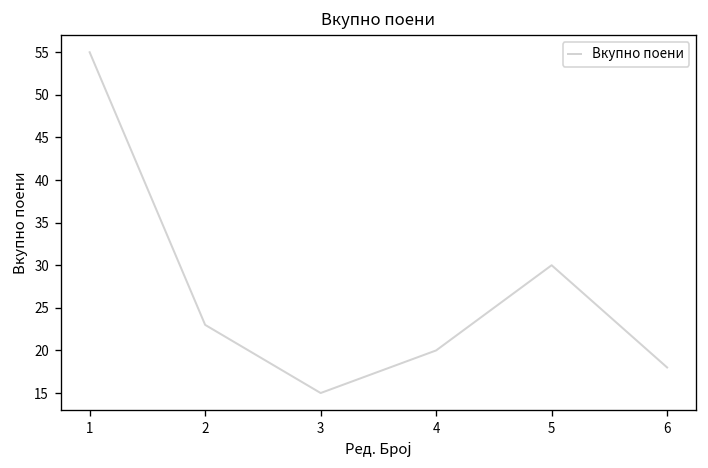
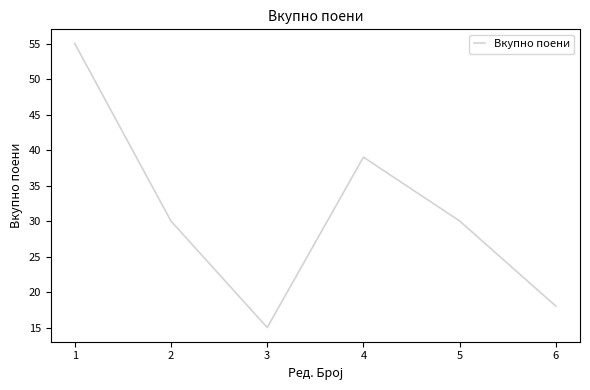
2: 23 -> 30
4: 20 -> 39
